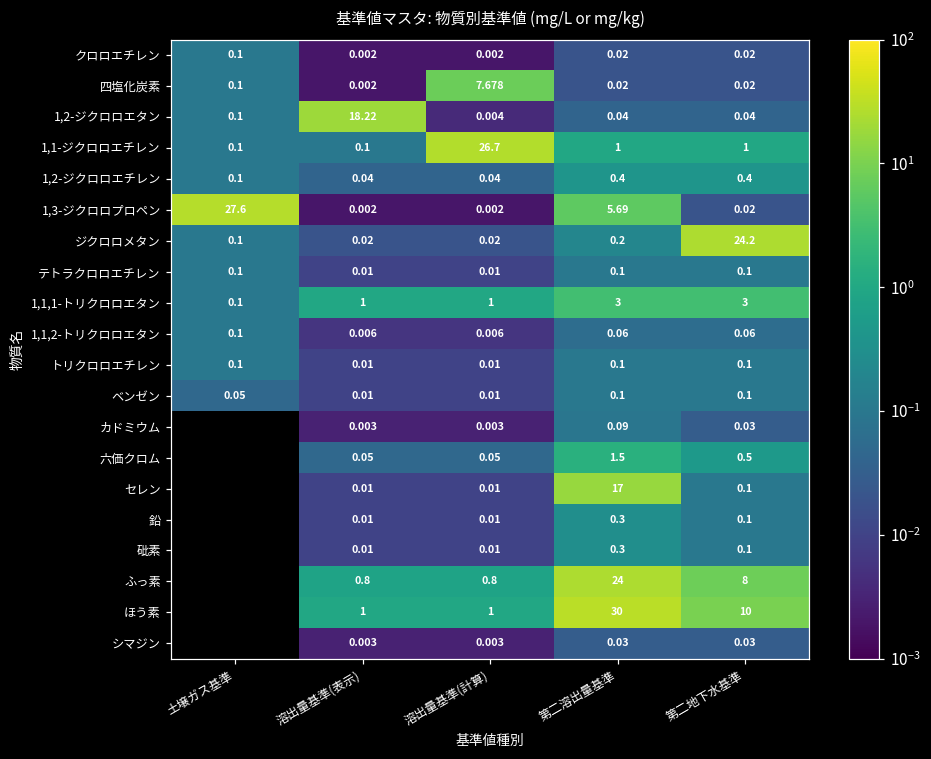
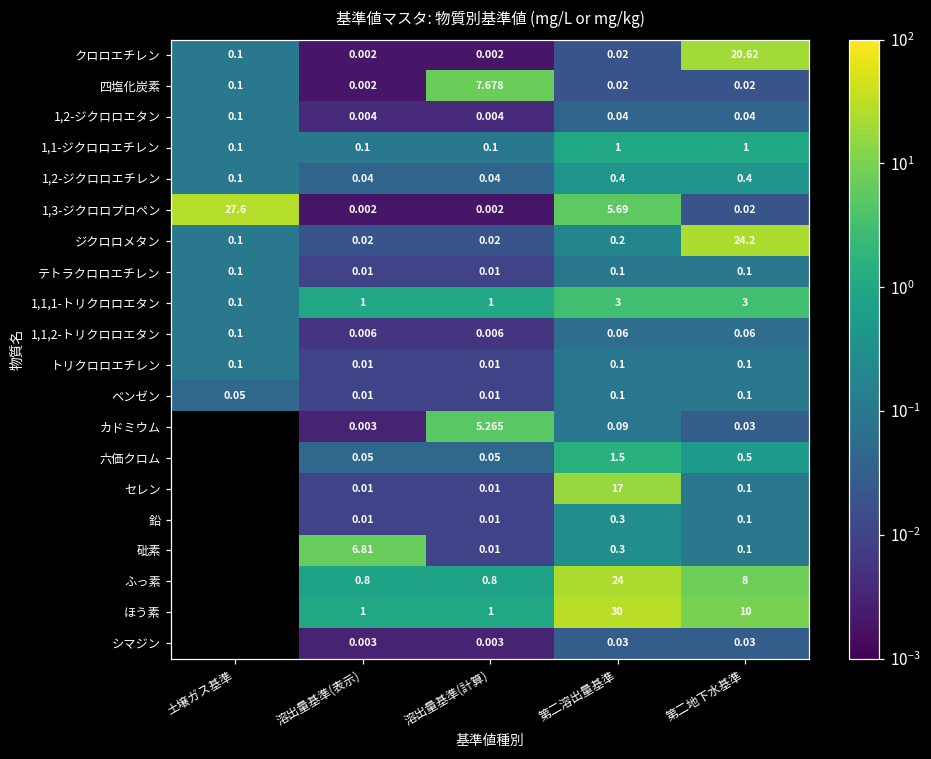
クロロエチレン, 第二地下水基準: 0.02 -> 20.62
1,2-ジクロロエタン, 溶出量基準(表示): 18.22 -> 0.004
1,1-ジクロロエチレン, 溶出量基準(計算): 26.7 -> 0.1
カドミウム, 溶出量基準(計算): 0.003 -> 5.265
砒素, 溶出量基準(表示): 0.01 -> 6.81
